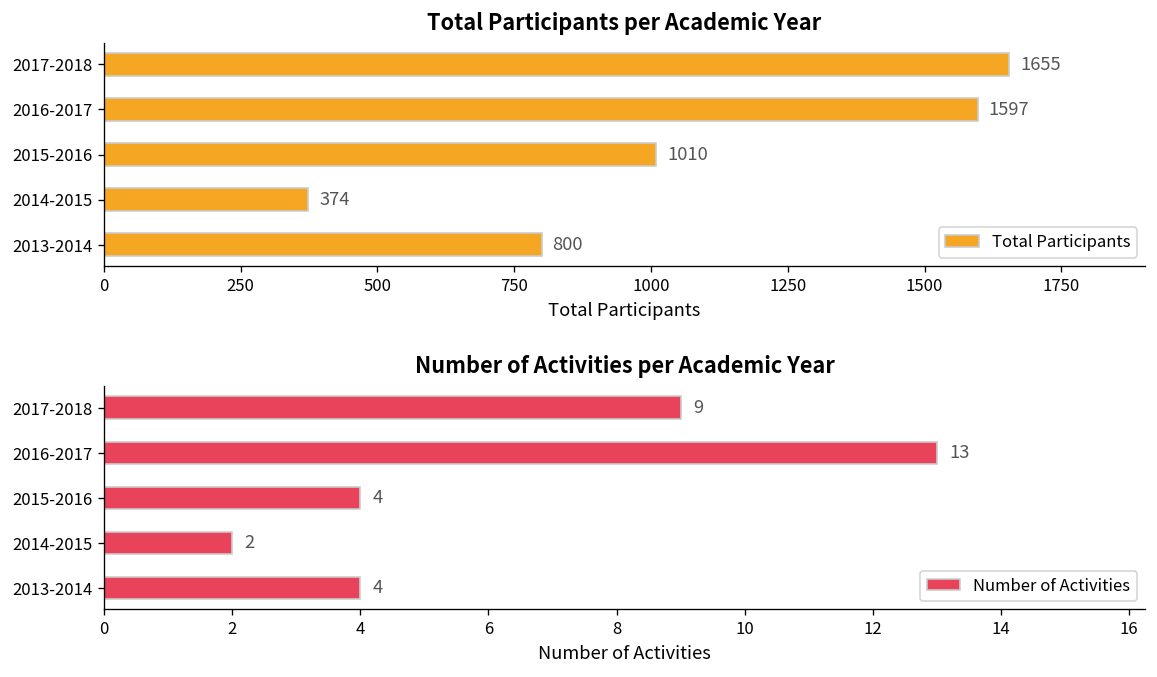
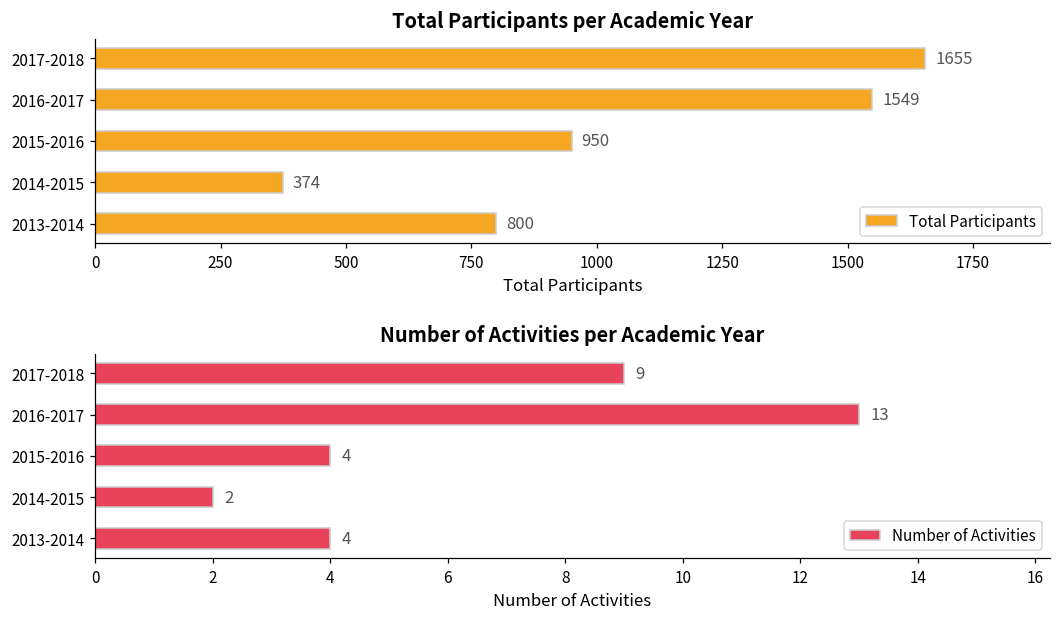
Total Participants per Academic Year, 2016-2017: 1597 -> 1549
Total Participants per Academic Year, 2015-2016: 1010 -> 950
